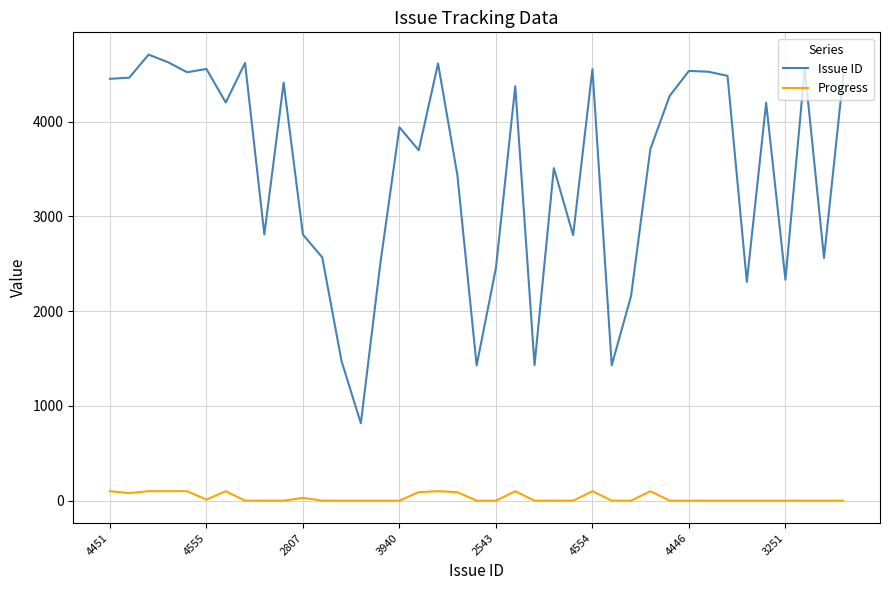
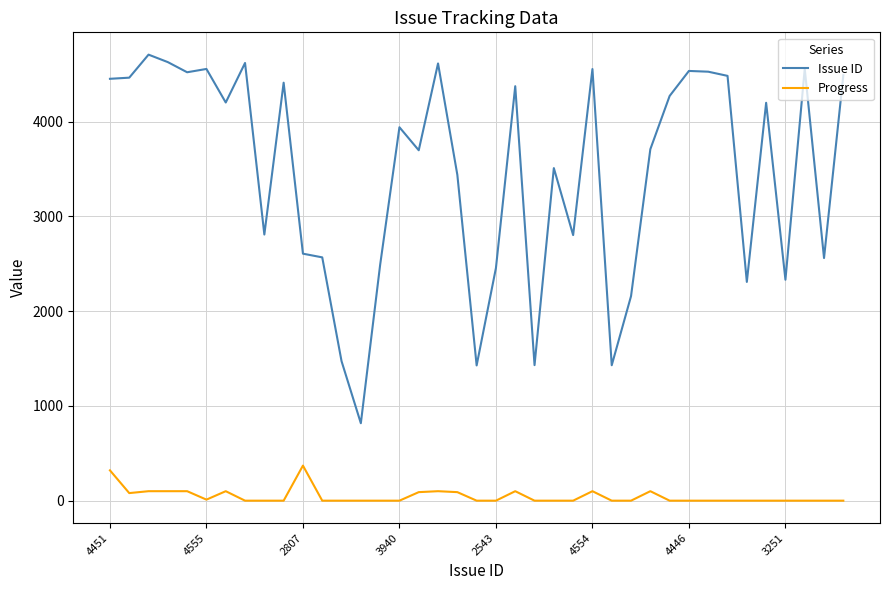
Progress, 4451: 100 -> 300
Issue ID, 2807: 2800 -> 2600
Progress, 2807: 0 -> 400
